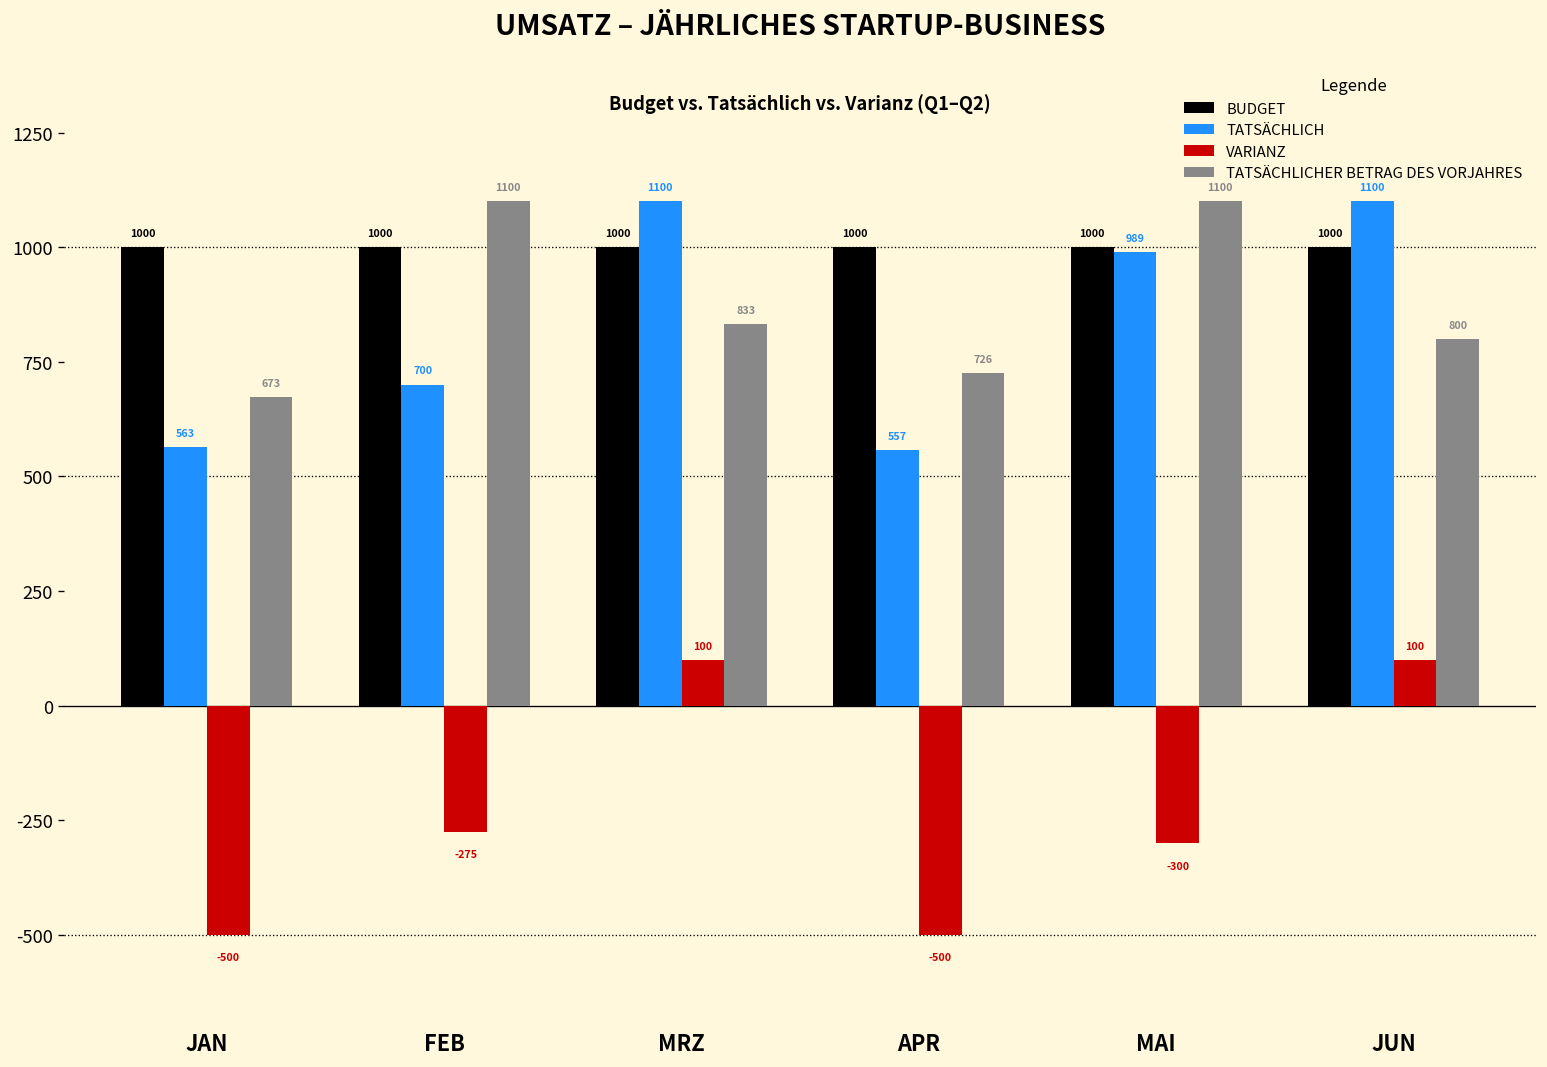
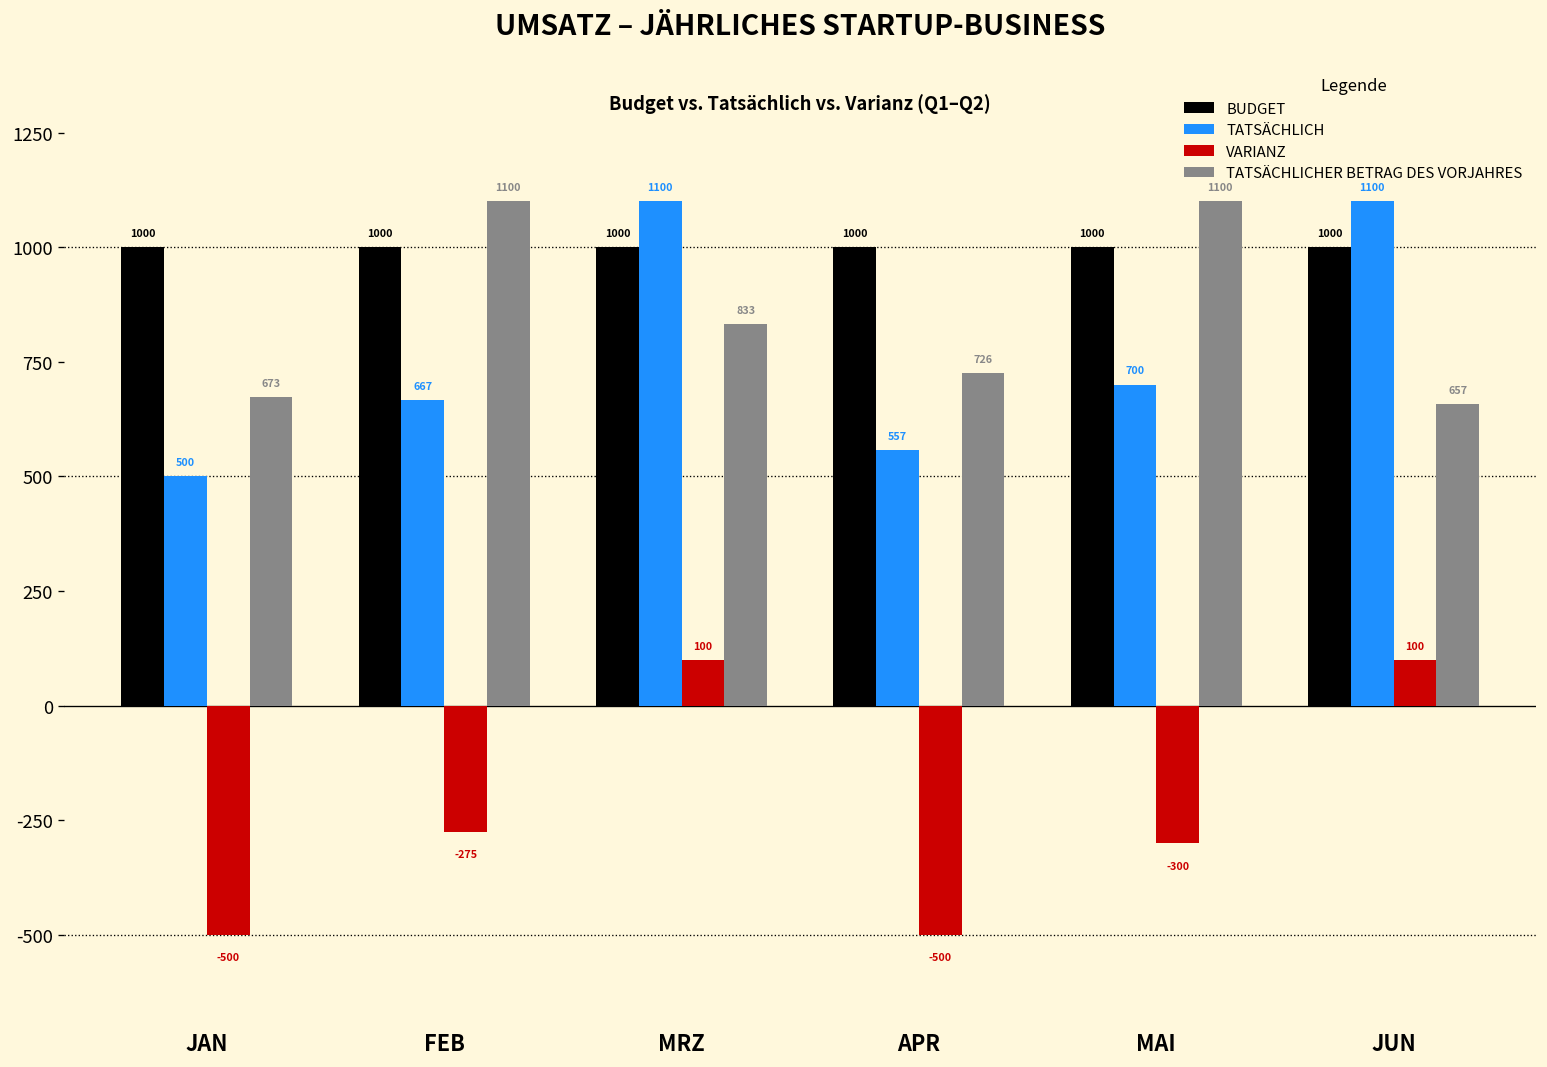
TATSÄCHLICH, JAN: 563 -> 500
TATSÄCHLICH, FEB: 700 -> 667
TATSÄCHLICH, MAI: 989 -> 700
TATSÄCHLICHER BETRAG DES VORJAHRES, JUN: 800 -> 657
